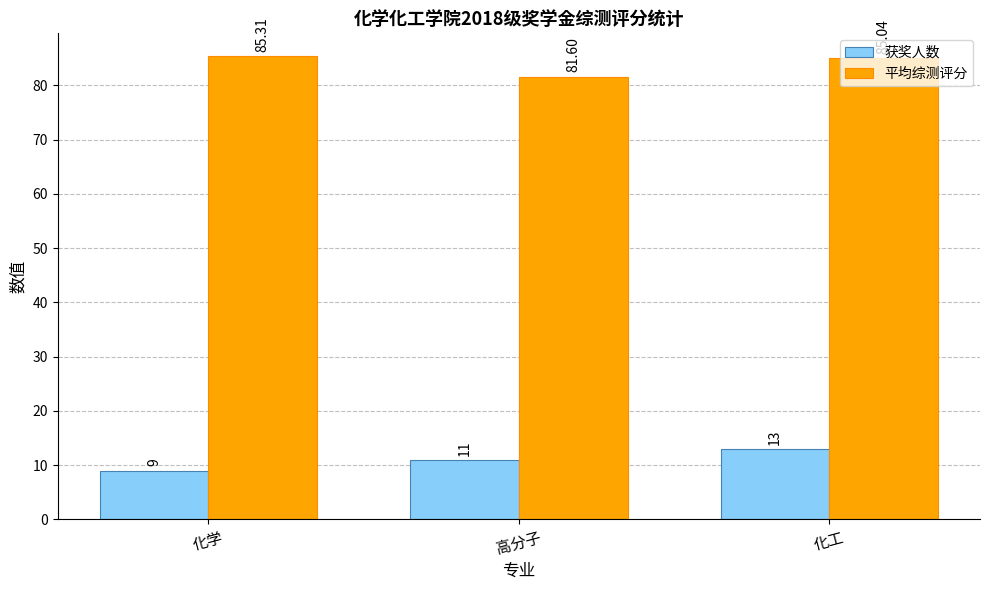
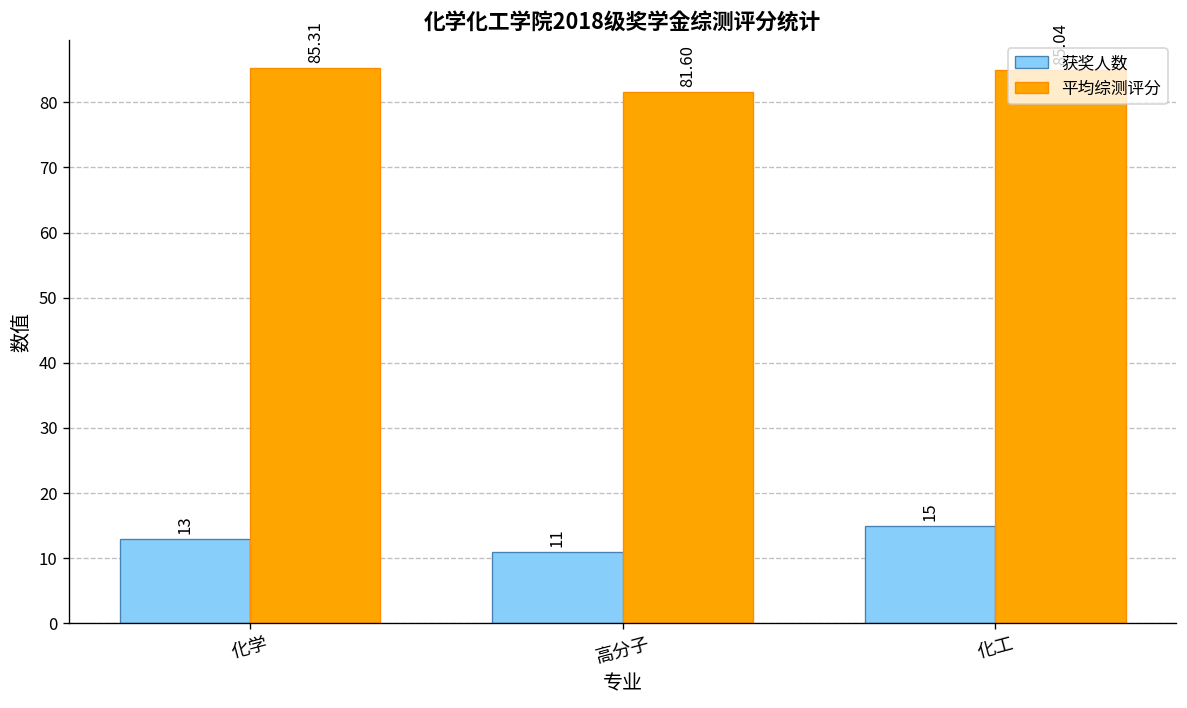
获奖人数, 化学: 9 -> 13
获奖人数, 化工: 13 -> 15
